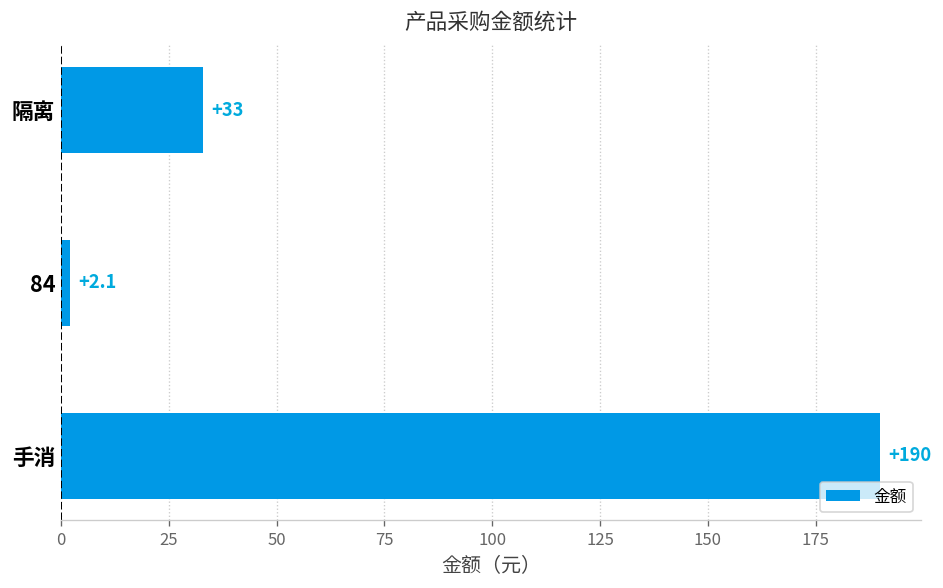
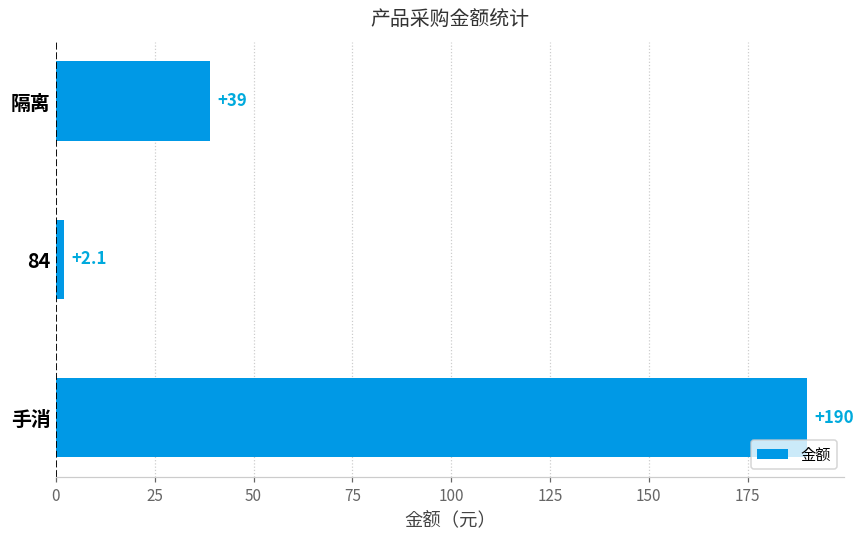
隔离: +33 -> +39
